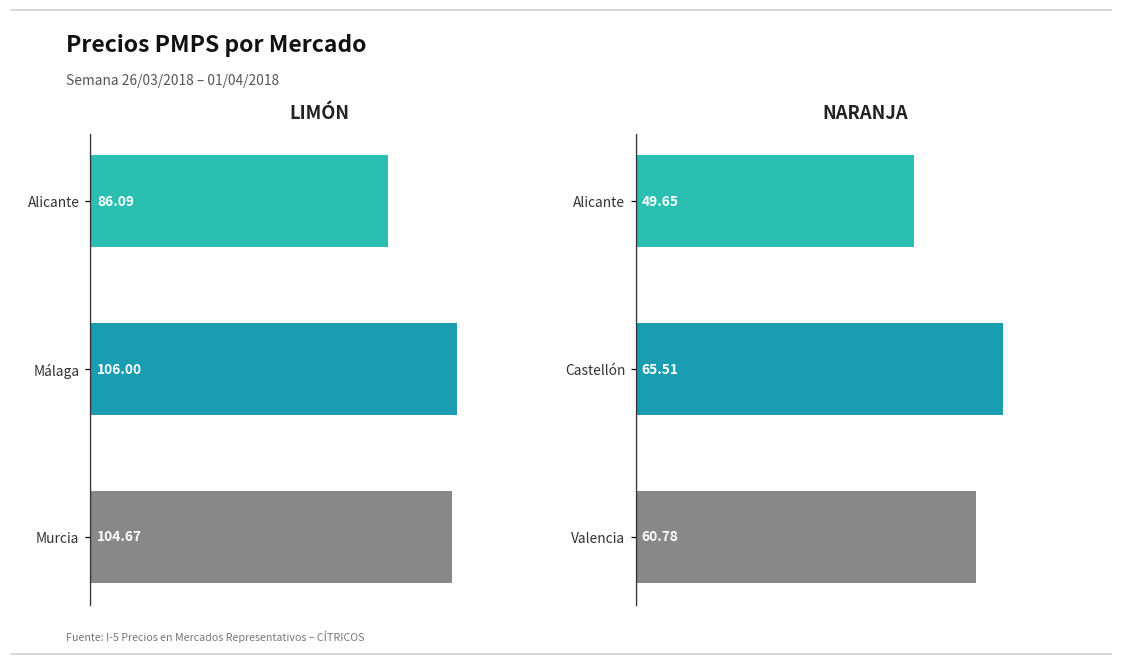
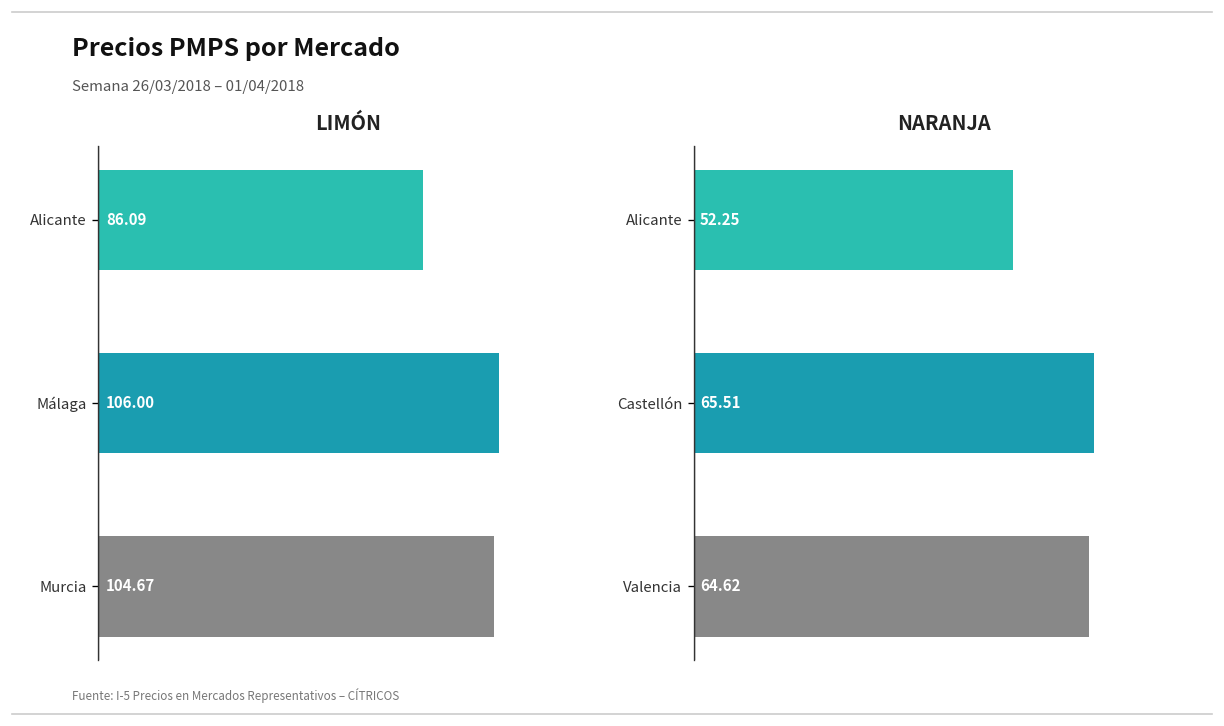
NARANJA, Alicante: 49.65 -> 52.25
NARANJA, Valencia: 60.78 -> 64.62
